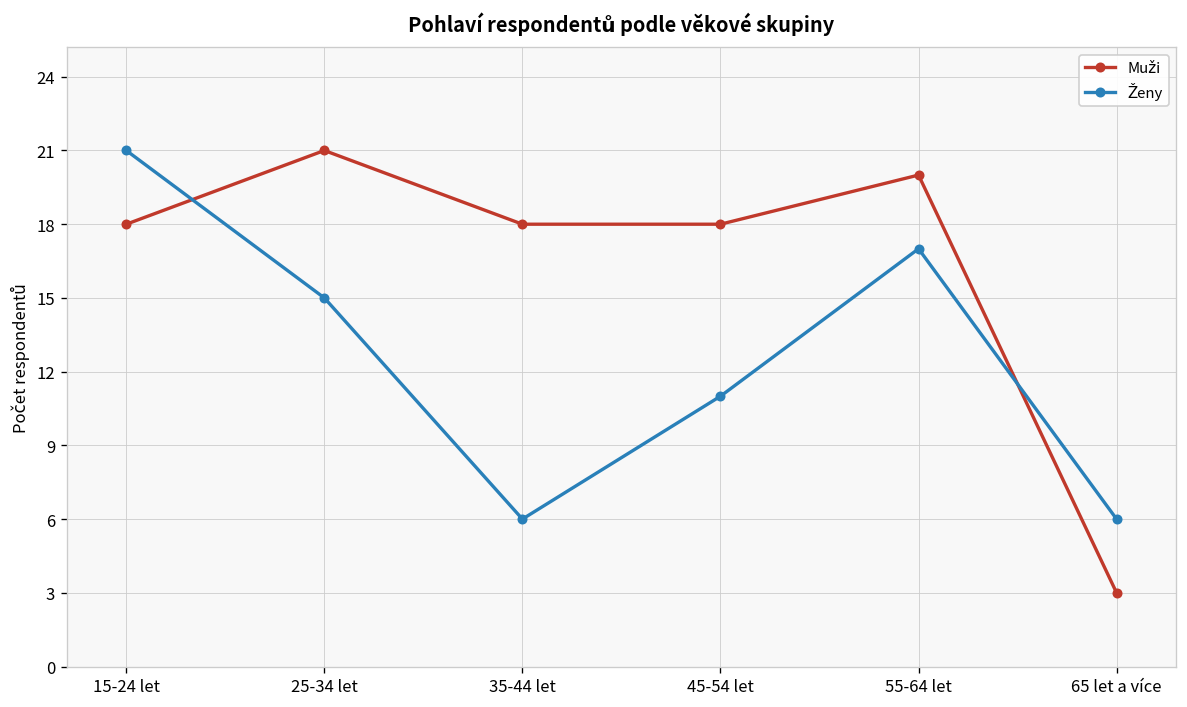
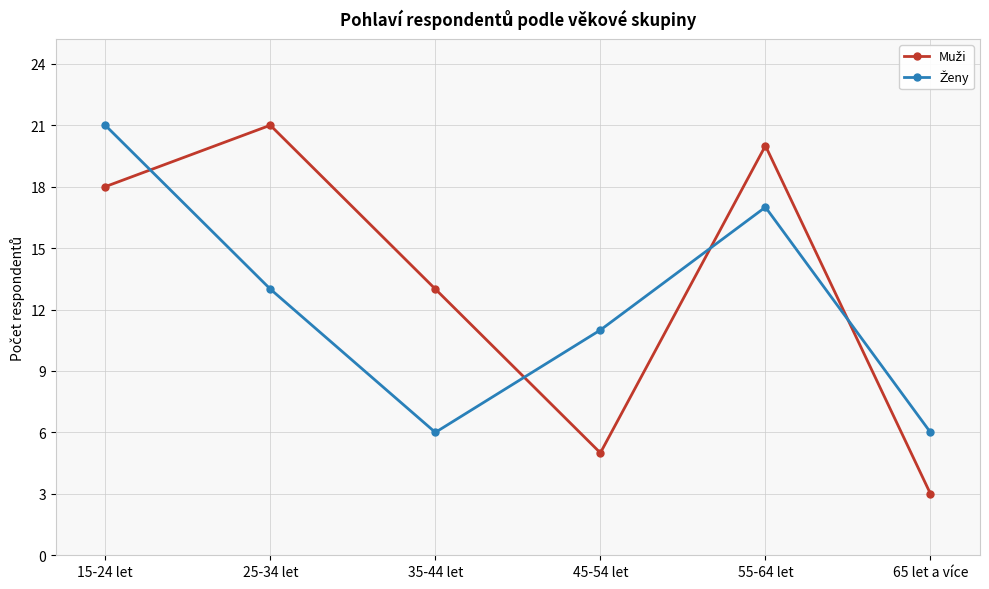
Ženy, 25-34 let: 15 -> 13
Muži, 35-44 let: 18 -> 13
Muži, 45-54 let: 18 -> 5
